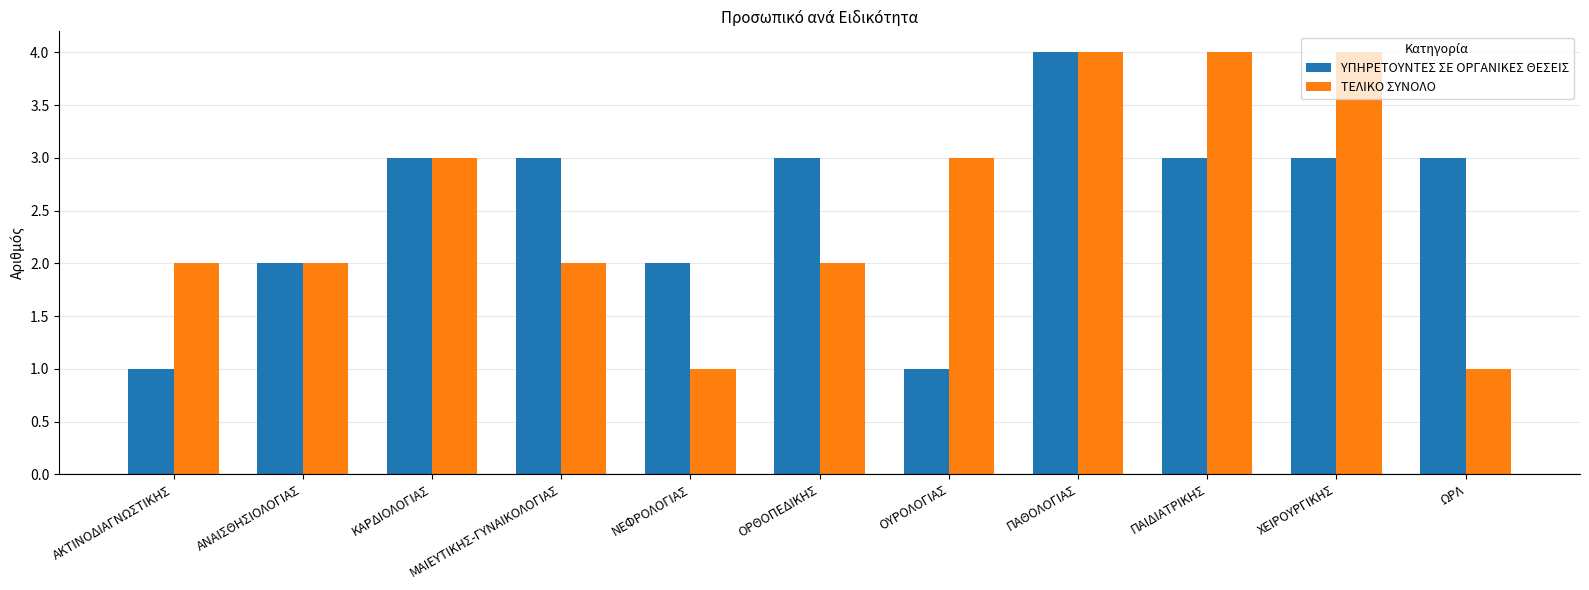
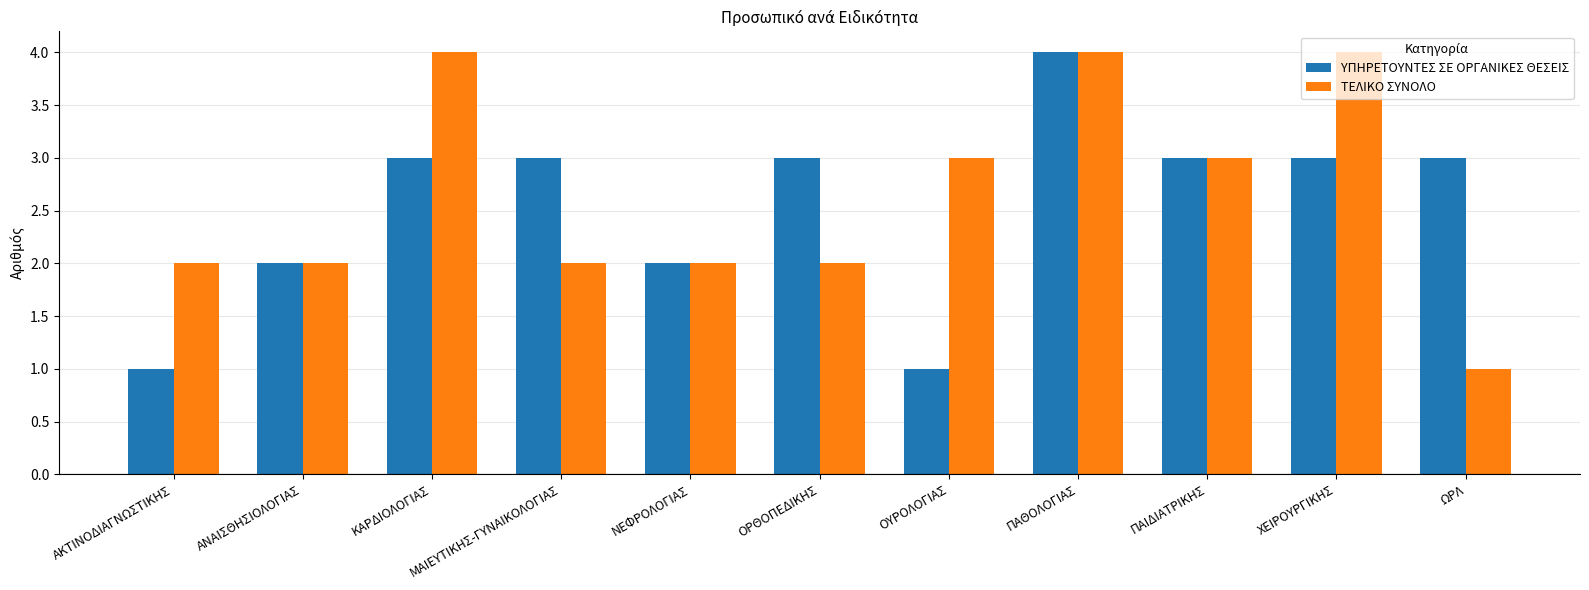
ΤΕΛΙΚΟ ΣΥΝΟΛΟ, ΚΑΡΔΙΟΛΟΓΙΑΣ: 3 -> 4
ΤΕΛΙΚΟ ΣΥΝΟΛΟ, ΝΕΦΡΟΛΟΓΙΑΣ: 1 -> 2
ΤΕΛΙΚΟ ΣΥΝΟΛΟ, ΠΑΙΔΙΑΤΡΙΚΗΣ: 4 -> 3
